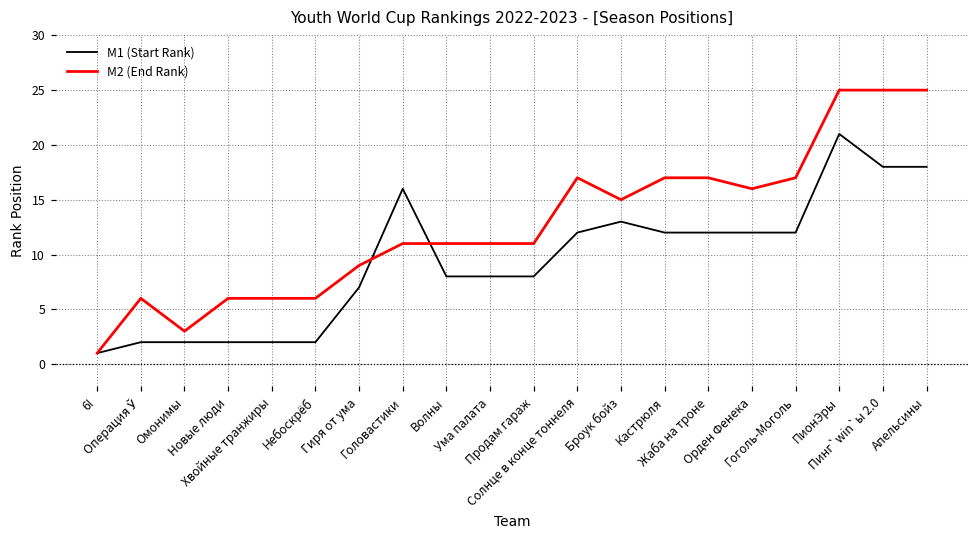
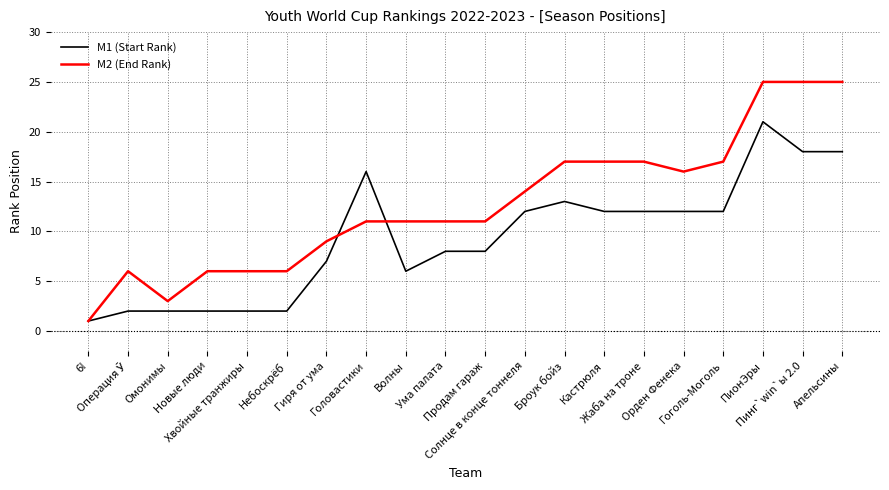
M1 (Start Rank), Волны: 8 -> 6
M2 (End Rank), Солнце в конце тоннеля: 17 -> 14
M2 (End Rank), Броук бойз: 15 -> 17
